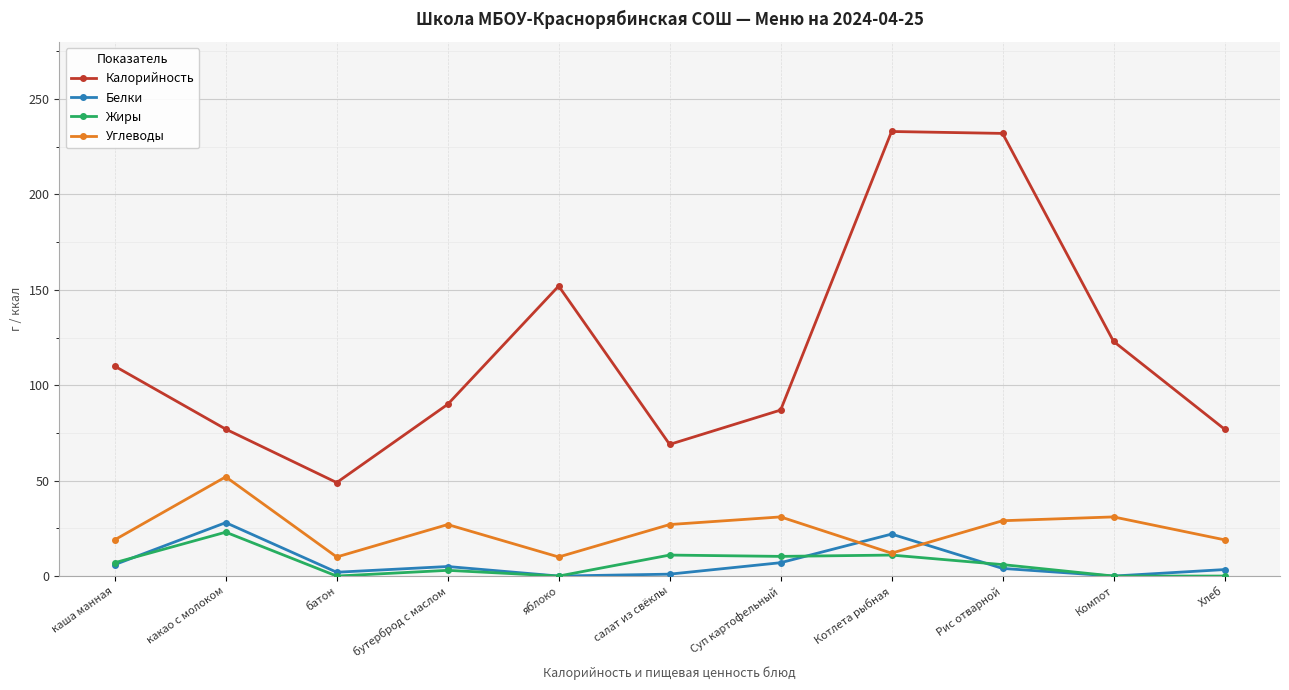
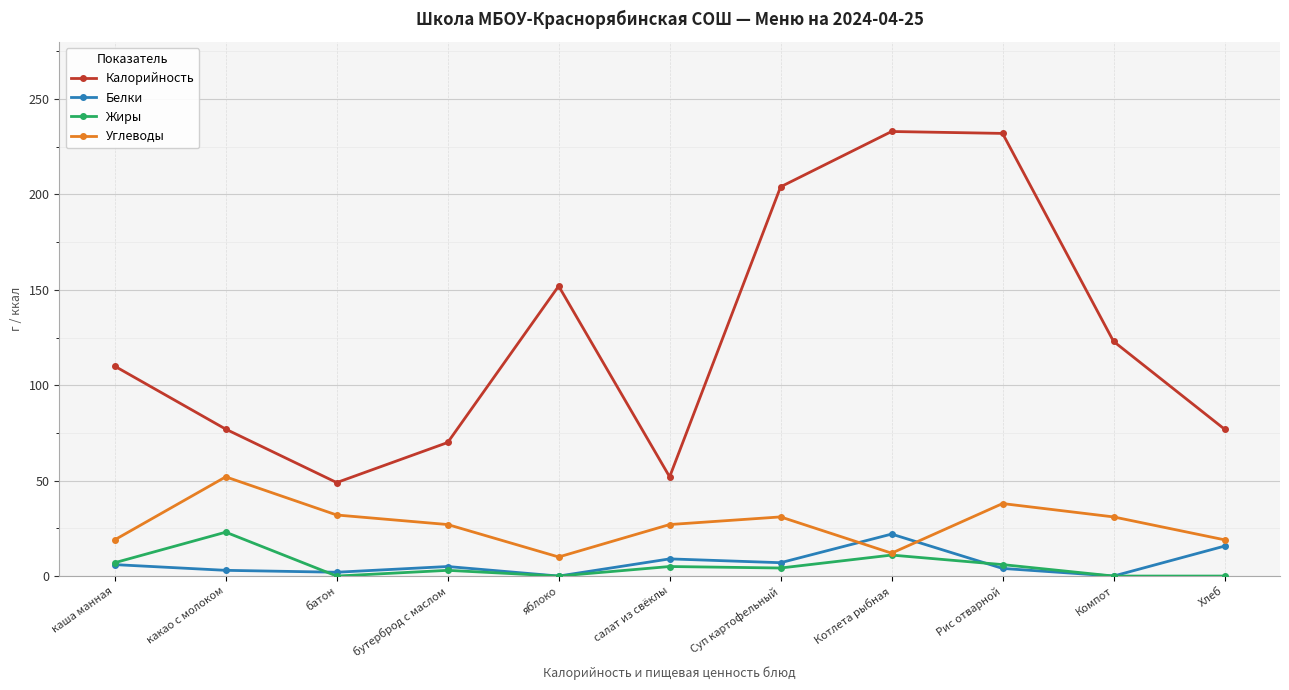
Белки, какао с молоком: 28 -> 3
Углеводы, батон: 10 -> 32
Калорийность, бутерброд с маслом: 90 -> 70
Калорийность, салат из свёклы: 69 -> 52
Белки, салат из свёклы: 1 -> 9
Жиры, салат из свёклы: 11 -> 5
Калорийность, Суп картофельный: 87 -> 204
Жиры, Суп картофельный: 10 -> 4
Углеводы, Рис отварной: 29 -> 38
Белки, Хлеб: 3 -> 16
